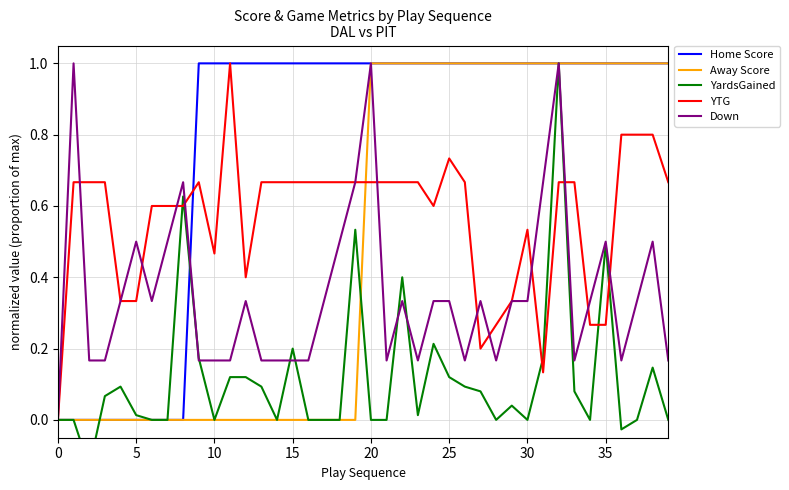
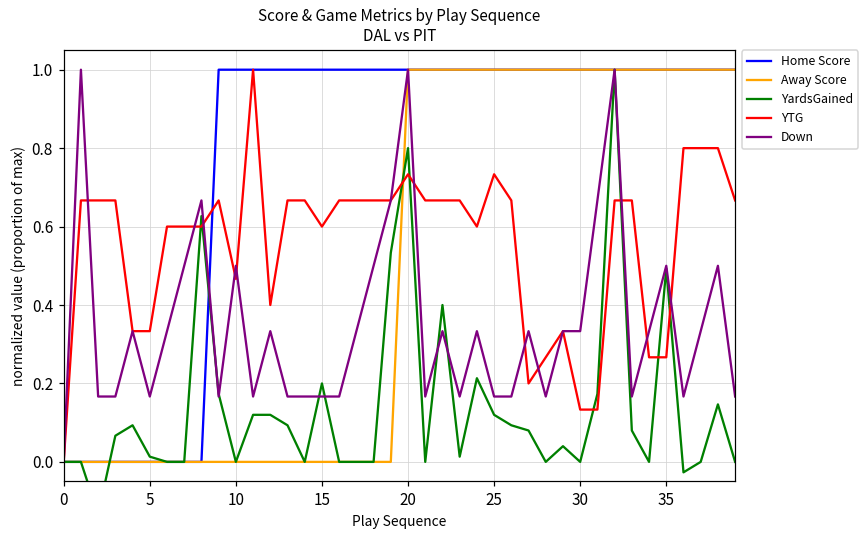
Down, 5: 0.50 -> 0.17
Down, 10: 0.17 -> 0.50
YTG, 15: 0.67 -> 0.60
YardsGained, 20: 0.00 -> 0.80
YTG, 20: 0.67 -> 0.73
Down, 25: 0.33 -> 0.17
YTG, 30: 0.53 -> 0.13
